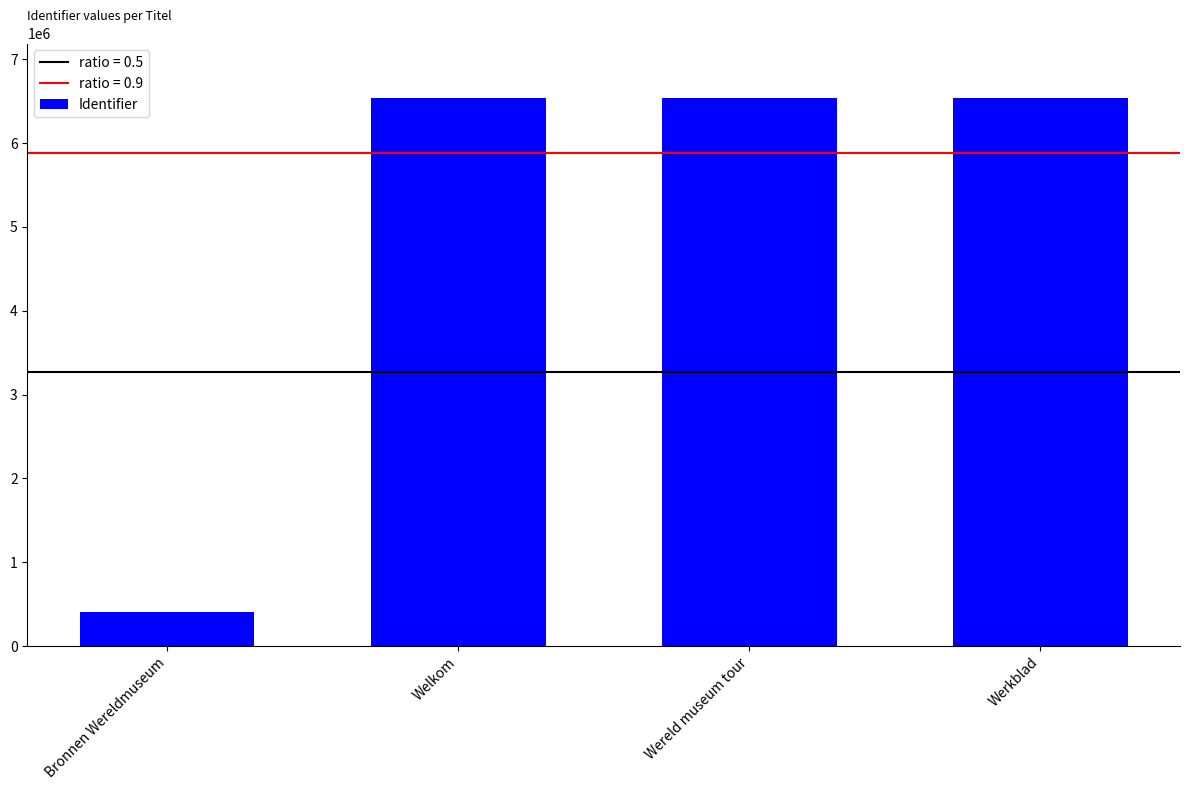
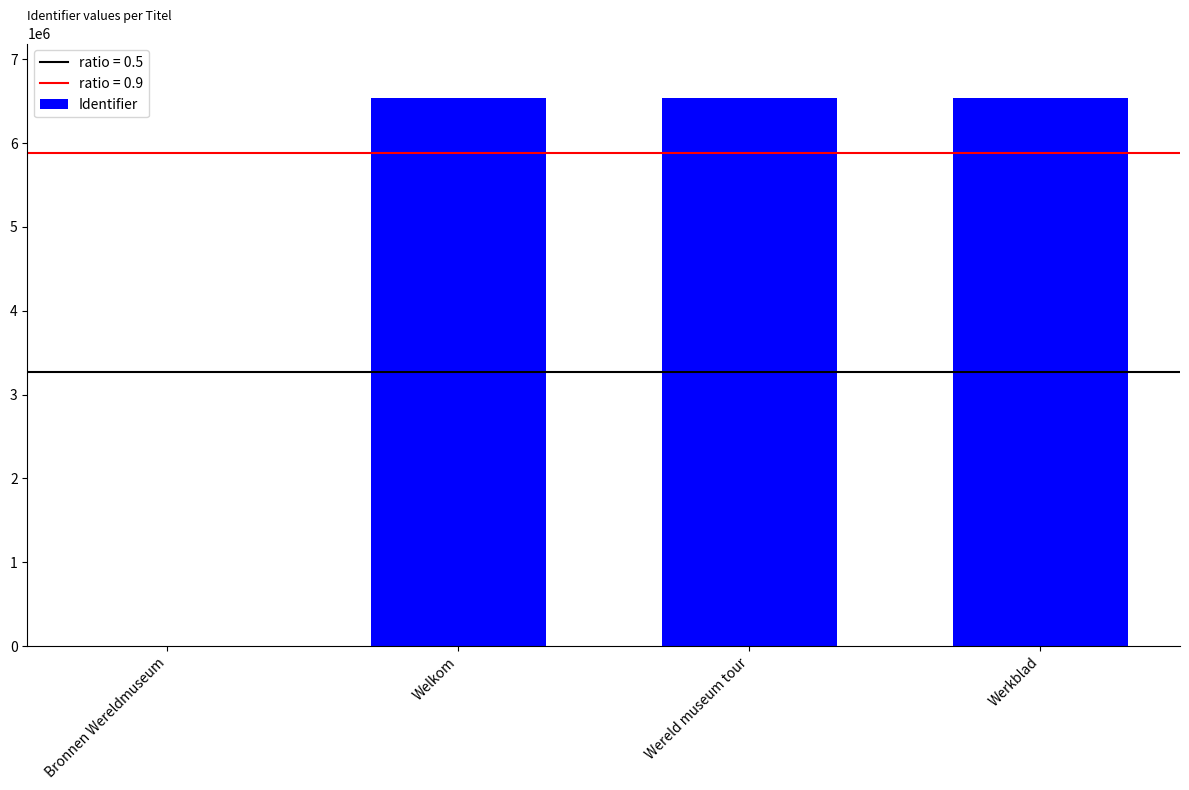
Bronnen Wereldmuseum: 400000 -> 0
